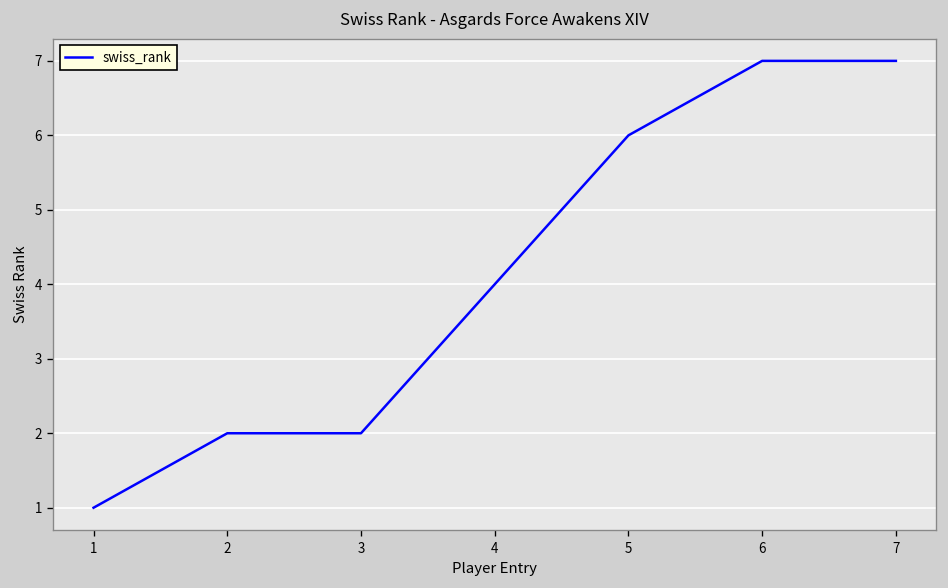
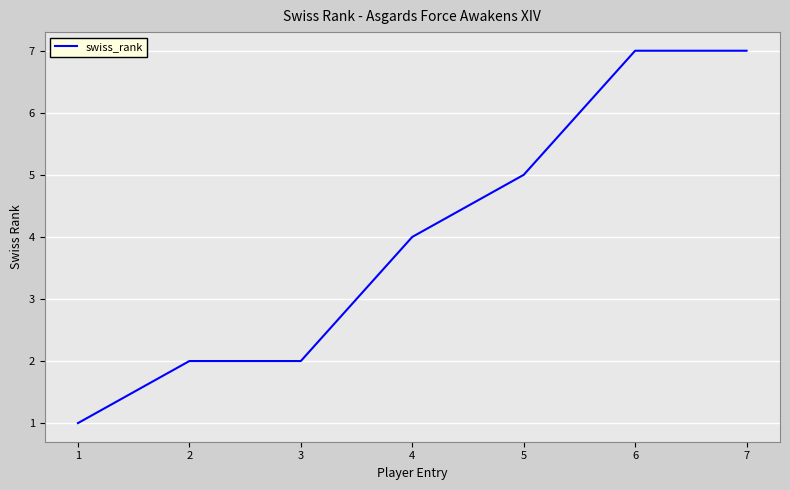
5: 6 -> 5
